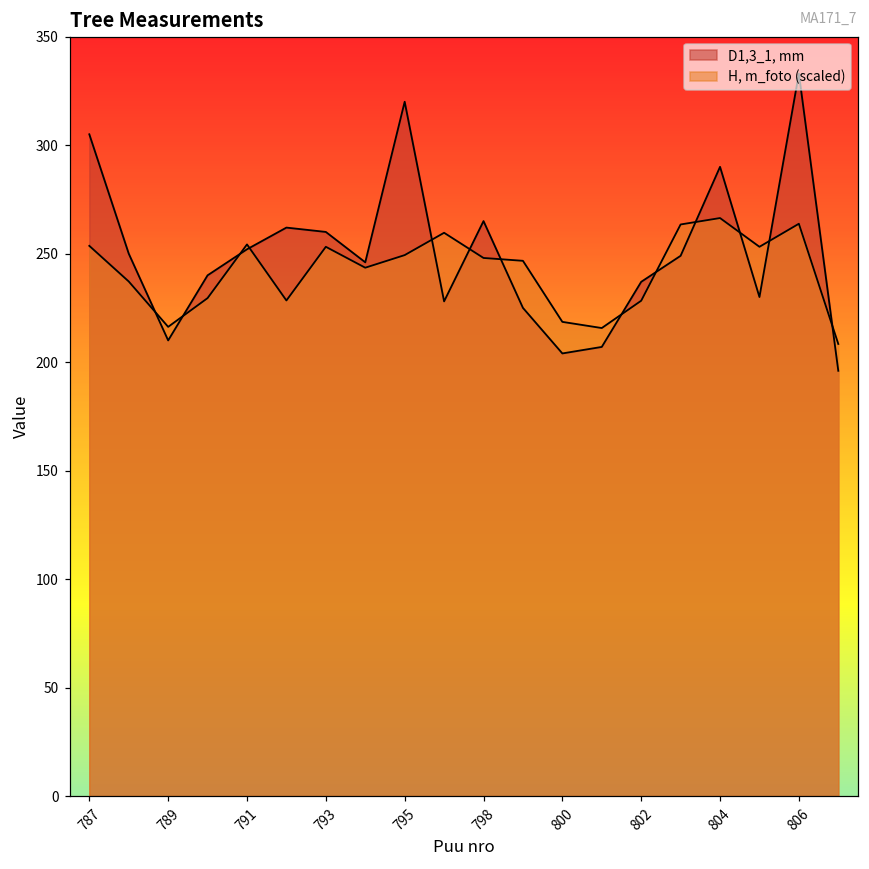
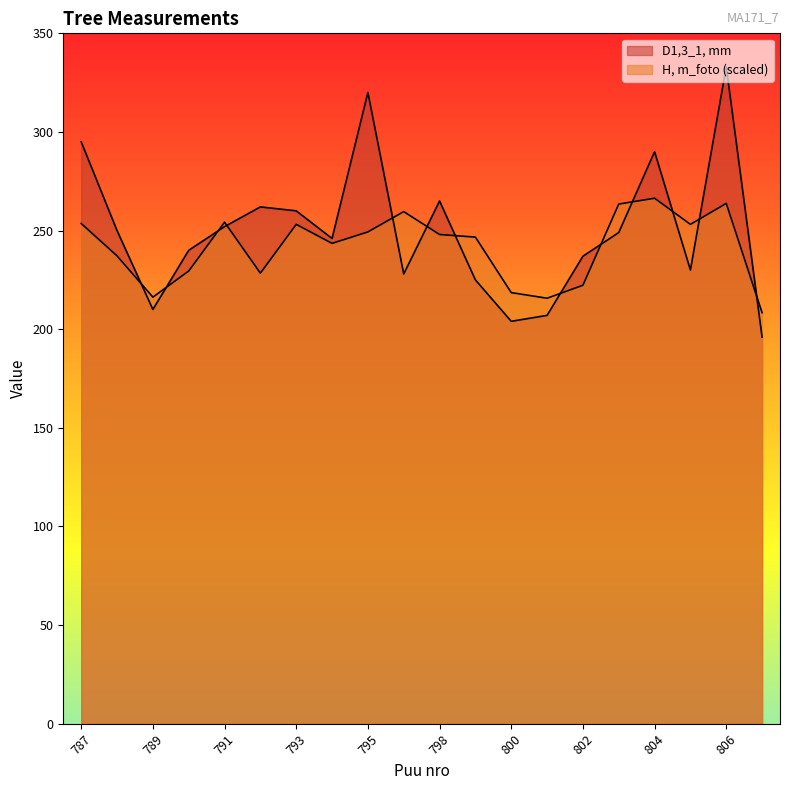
D1,3_1, mm, 787: 305 -> 295
H, m_foto (scaled), 802: 228 -> 222
